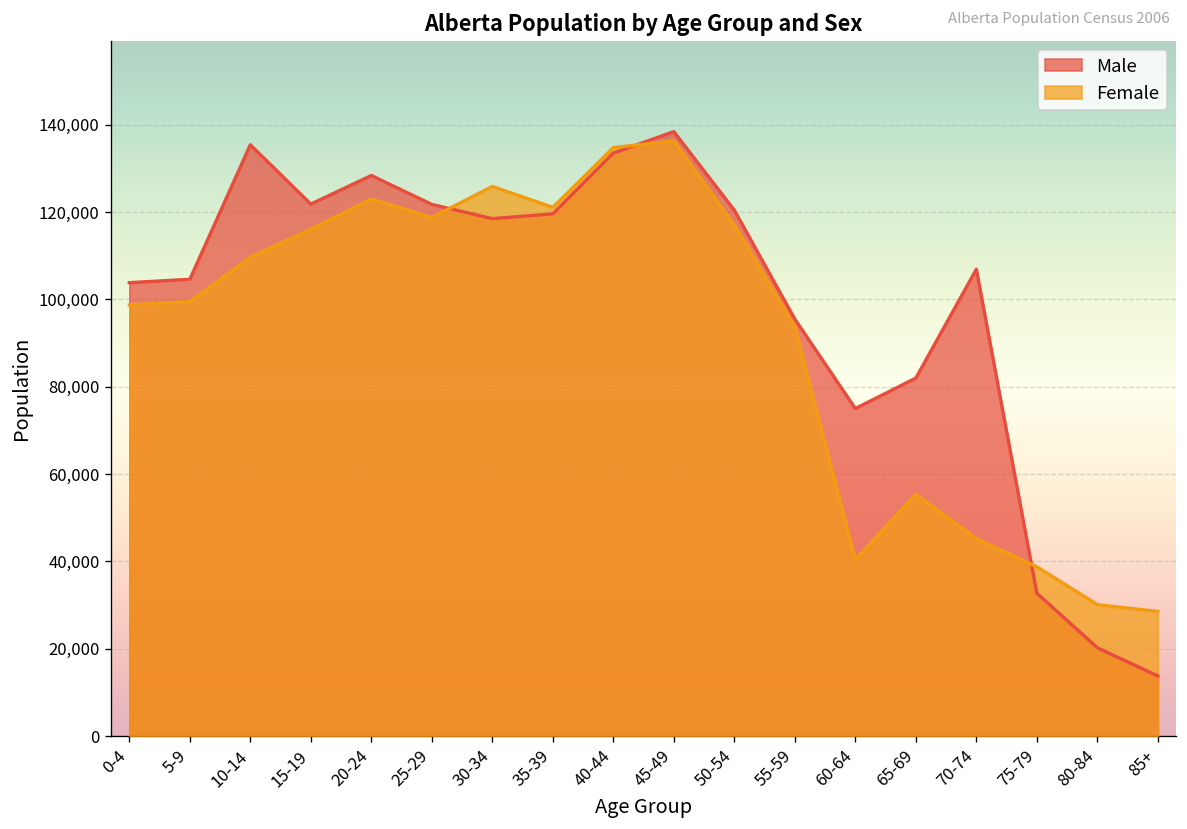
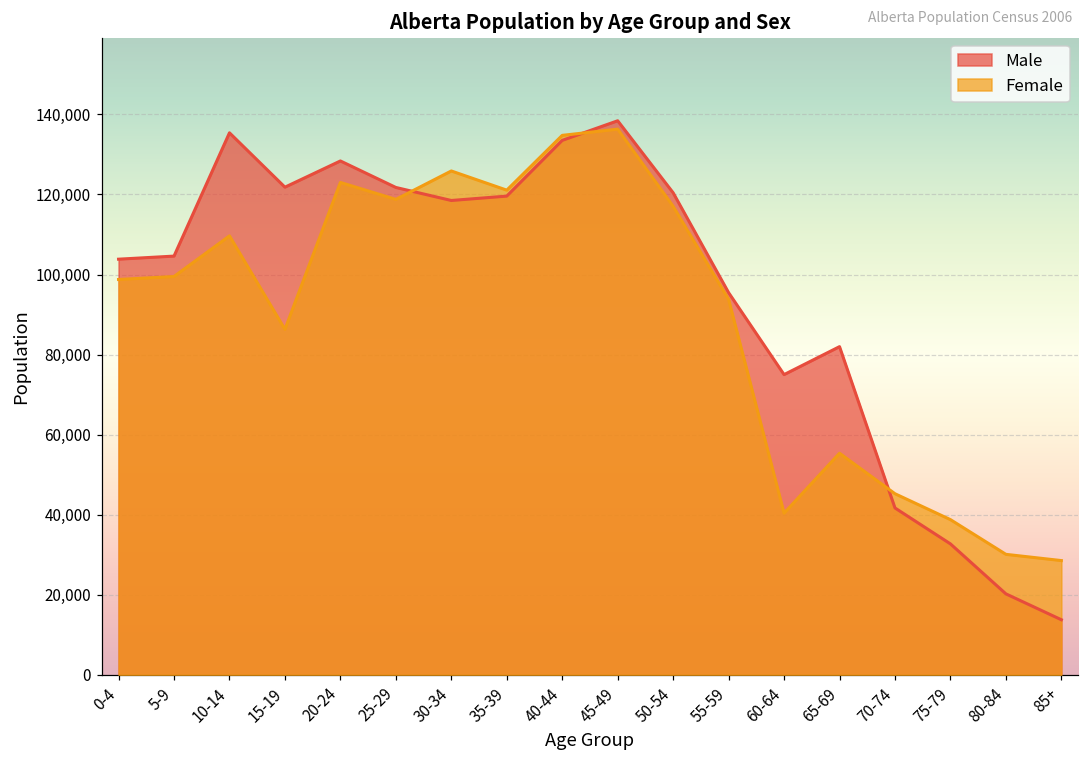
Female, 15-19: 116,000 -> 86,000
Male, 70-74: 107,000 -> 42,000
